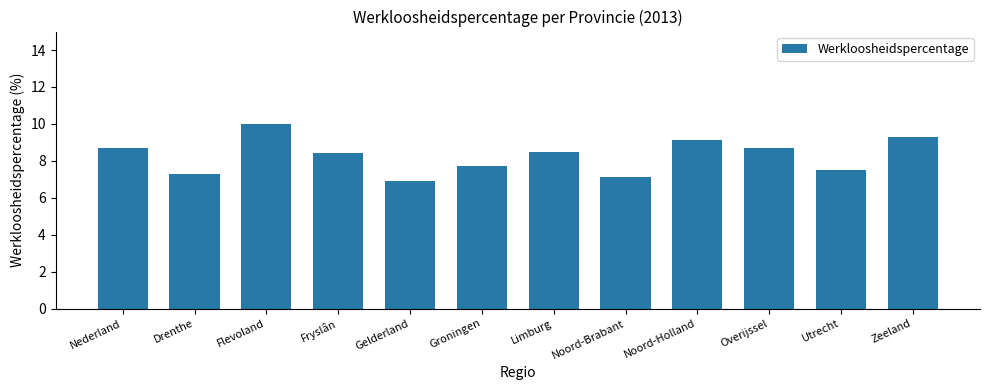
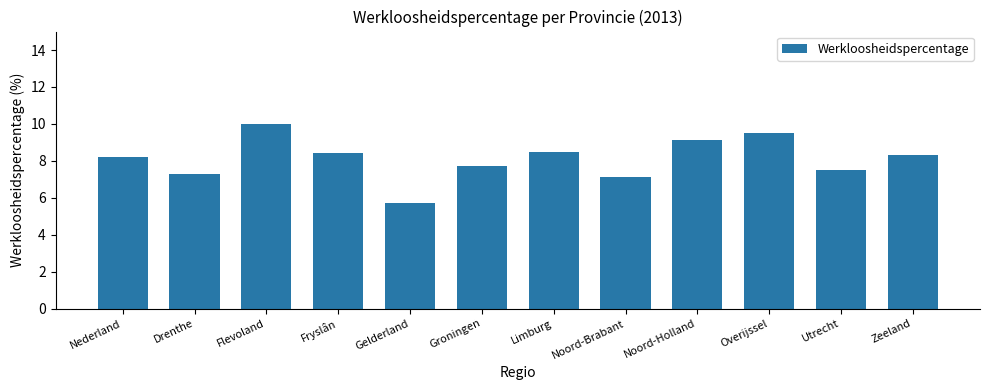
Nederland: 8.7 -> 8.2
Gelderland: 6.9 -> 5.7
Overijssel: 8.7 -> 9.5
Zeeland: 9.3 -> 8.3
